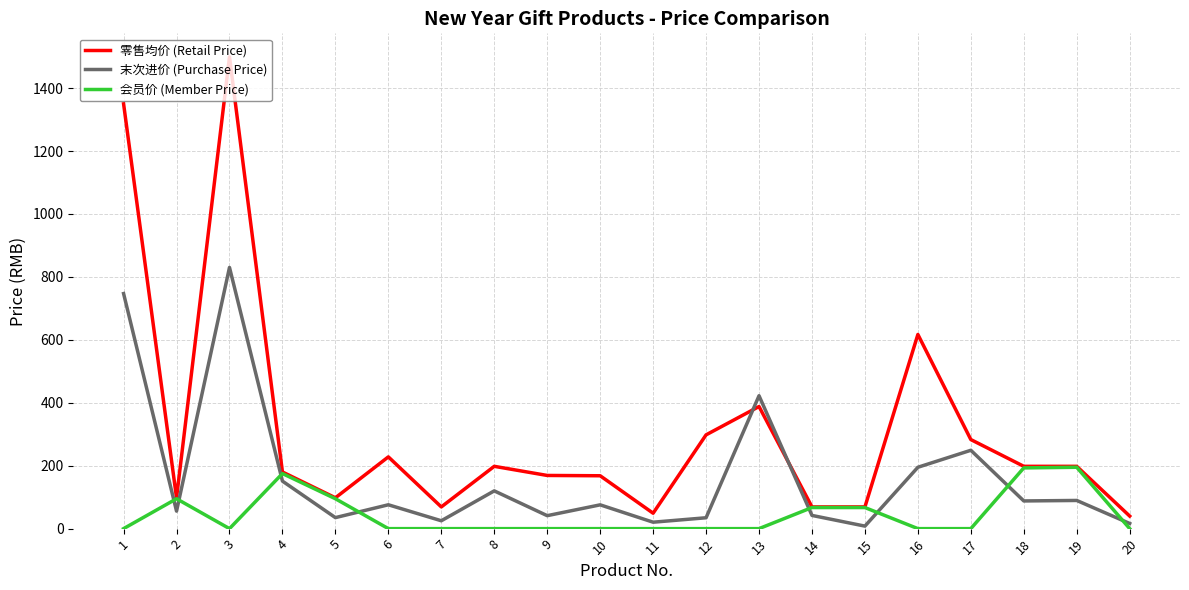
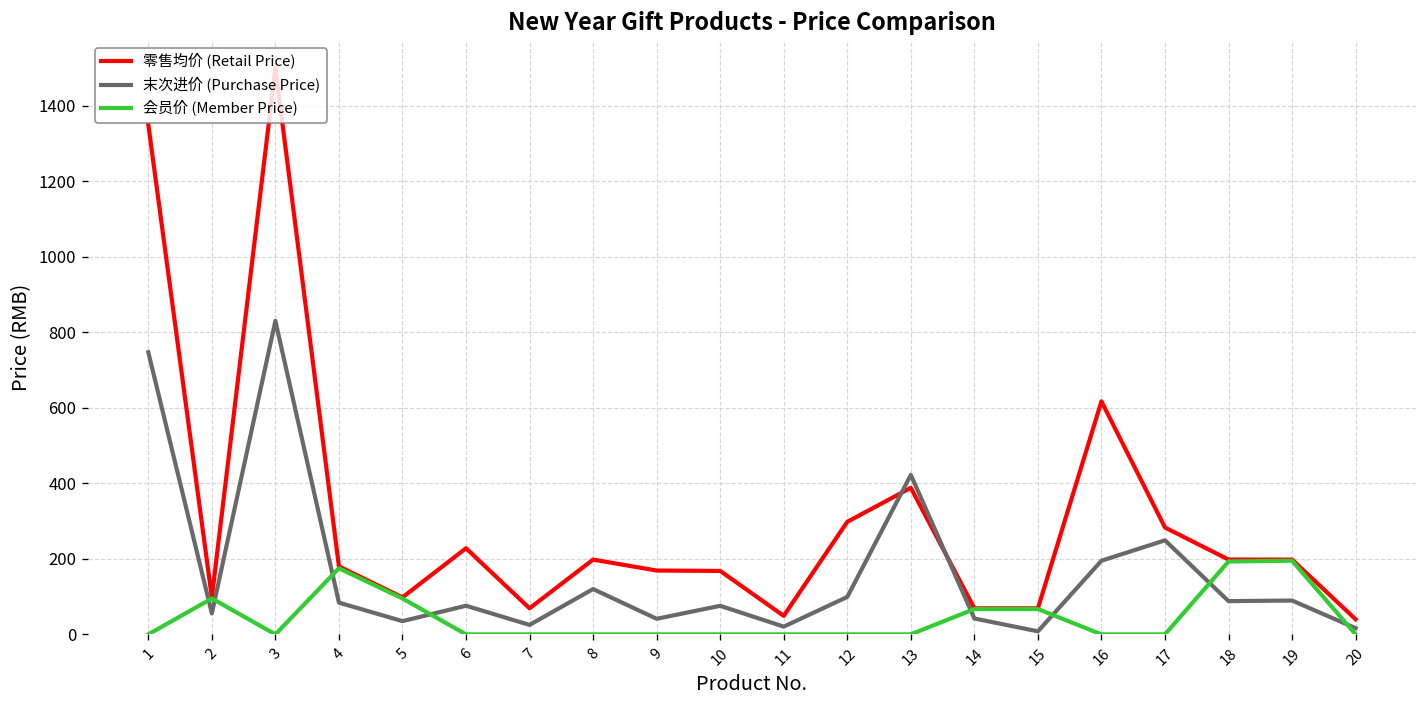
末次进价 (Purchase Price), 4: 150 -> 80
末次进价 (Purchase Price), 12: 30 -> 100
